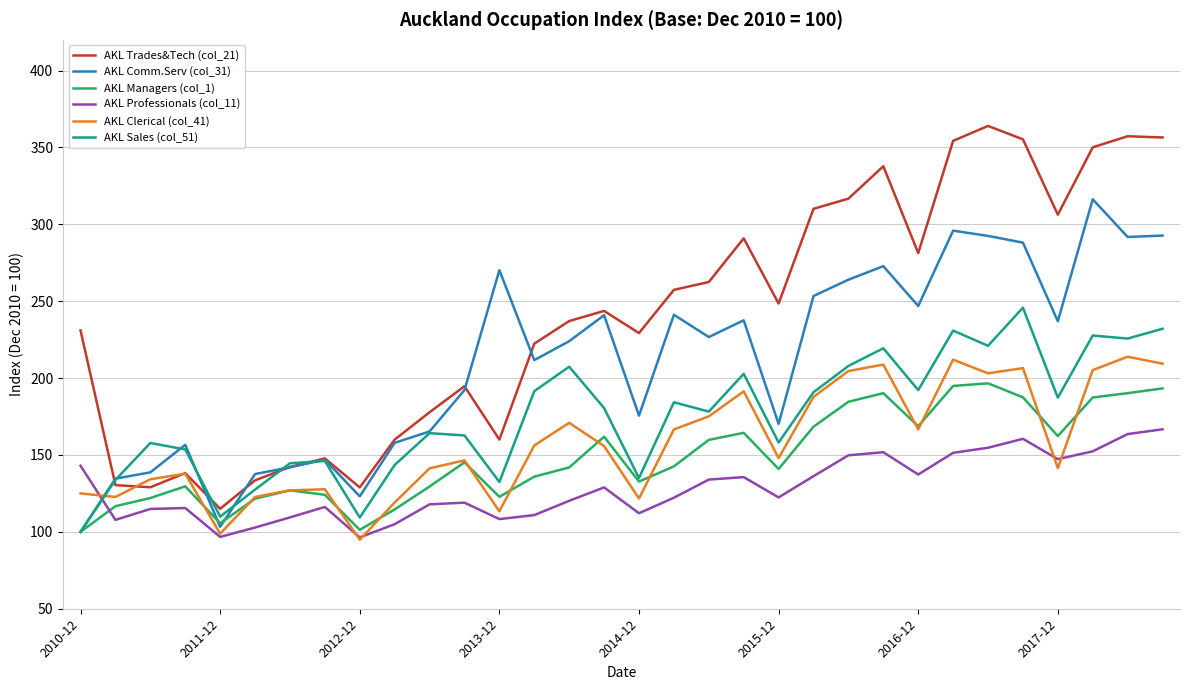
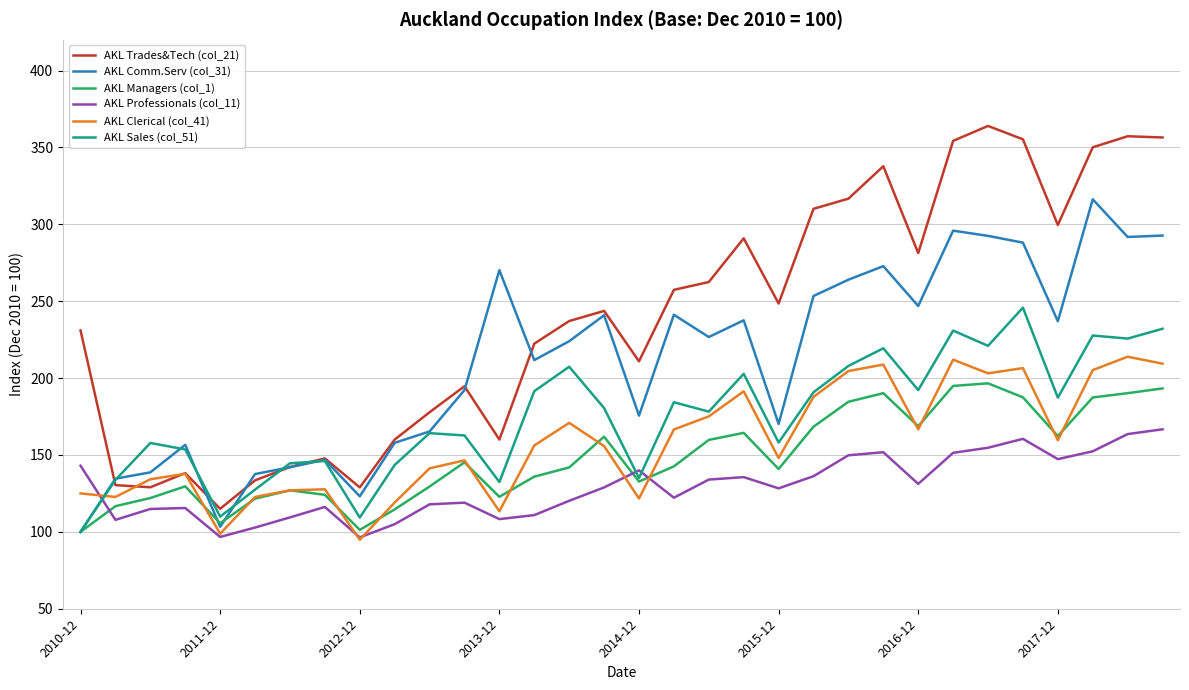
AKL Trades&Tech (col_21), 2014-12: 229 -> 211
AKL Professionals (col_11), 2014-12: 112 -> 140
AKL Professionals (col_11), 2015-12: 122 -> 128
AKL Professionals (col_11), 2016-12: 137 -> 131
AKL Trades&Tech (col_21), 2017-12: 306 -> 300
AKL Clerical (col_41), 2017-12: 142 -> 160
